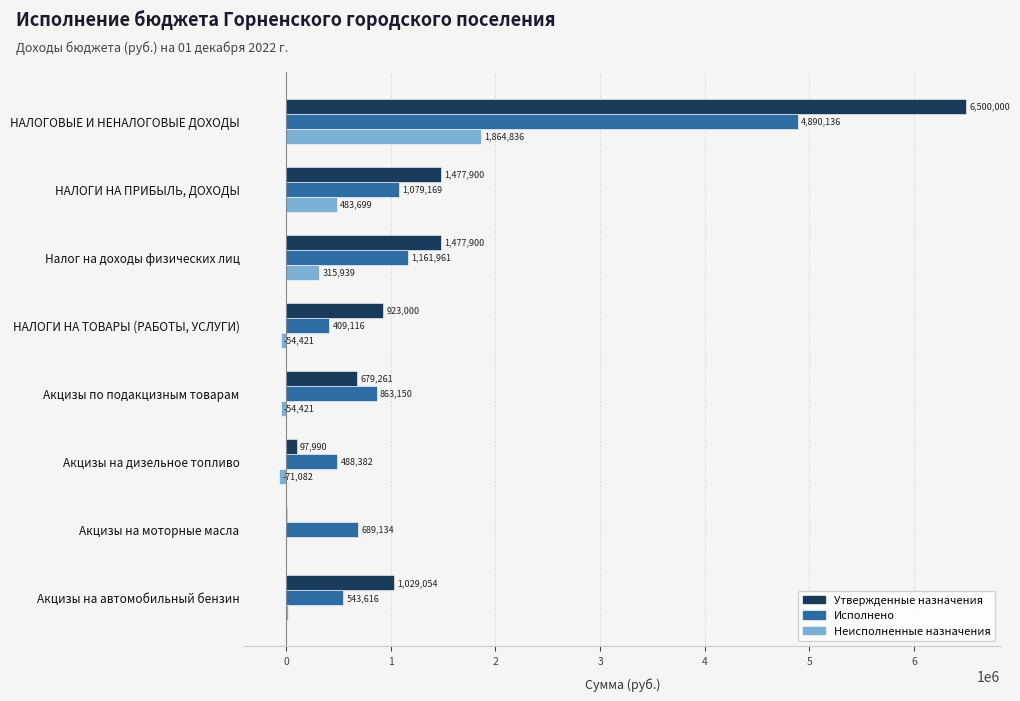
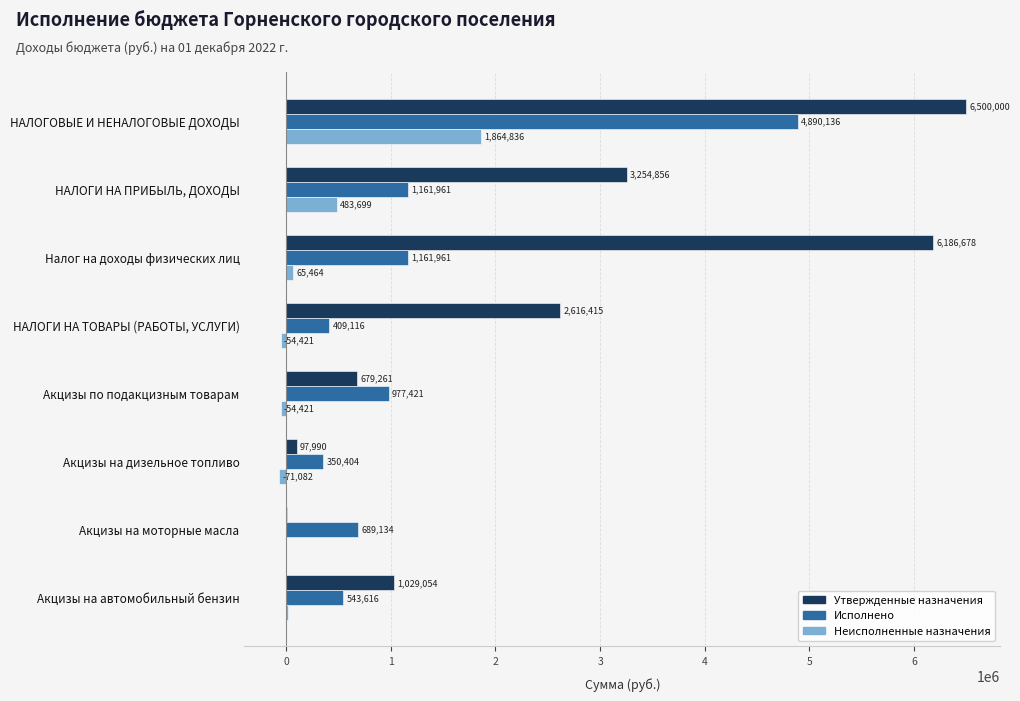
Утвержденные назначения, НАЛОГИ НА ПРИБЫЛЬ, ДОХОДЫ: 1,477,900 -> 3,254,856
Исполнено, НАЛОГИ НА ПРИБЫЛЬ, ДОХОДЫ: 1,079,169 -> 1,161,961
Утвержденные назначения, Налог на доходы физических лиц: 1,477,900 -> 6,186,678
Неисполненные назначения, Налог на доходы физических лиц: 315,939 -> 65,464
Утвержденные назначения, НАЛОГИ НА ТОВАРЫ (РАБОТЫ, УСЛУГИ): 923,000 -> 2,616,415
Исполнено, Акцизы по подакцизным товарам: 863,150 -> 977,421
Исполнено, Акцизы на дизельное топливо: 488,382 -> 350,404
